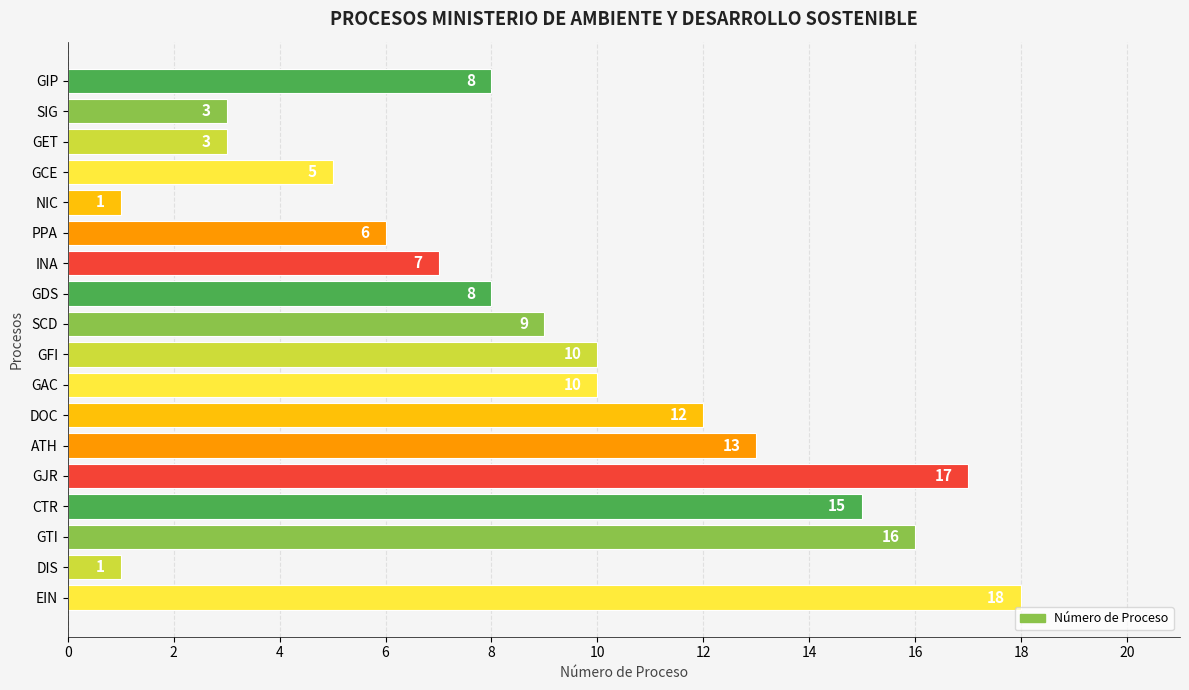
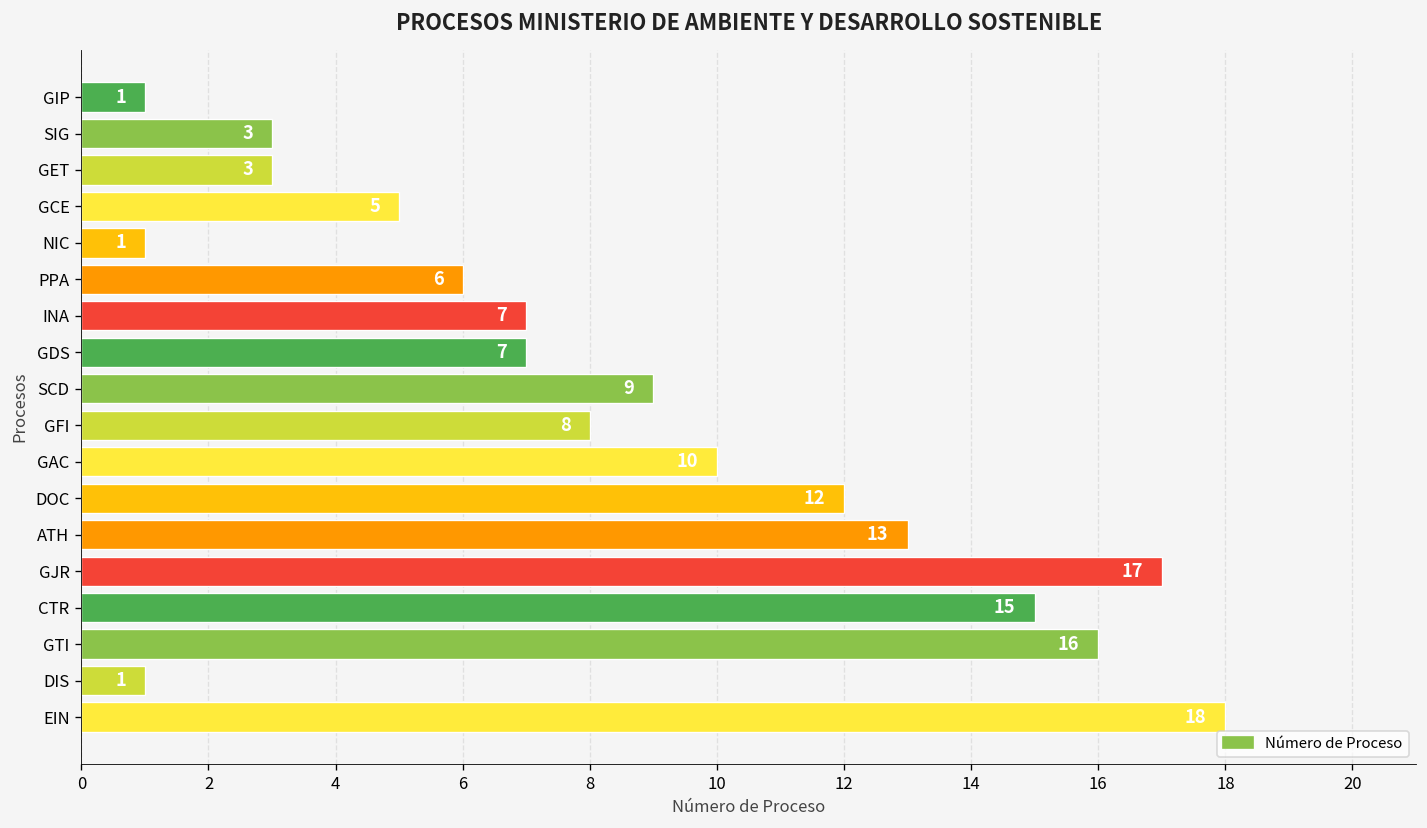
GIP: 8 -> 1
GDS: 8 -> 7
GFI: 10 -> 8
